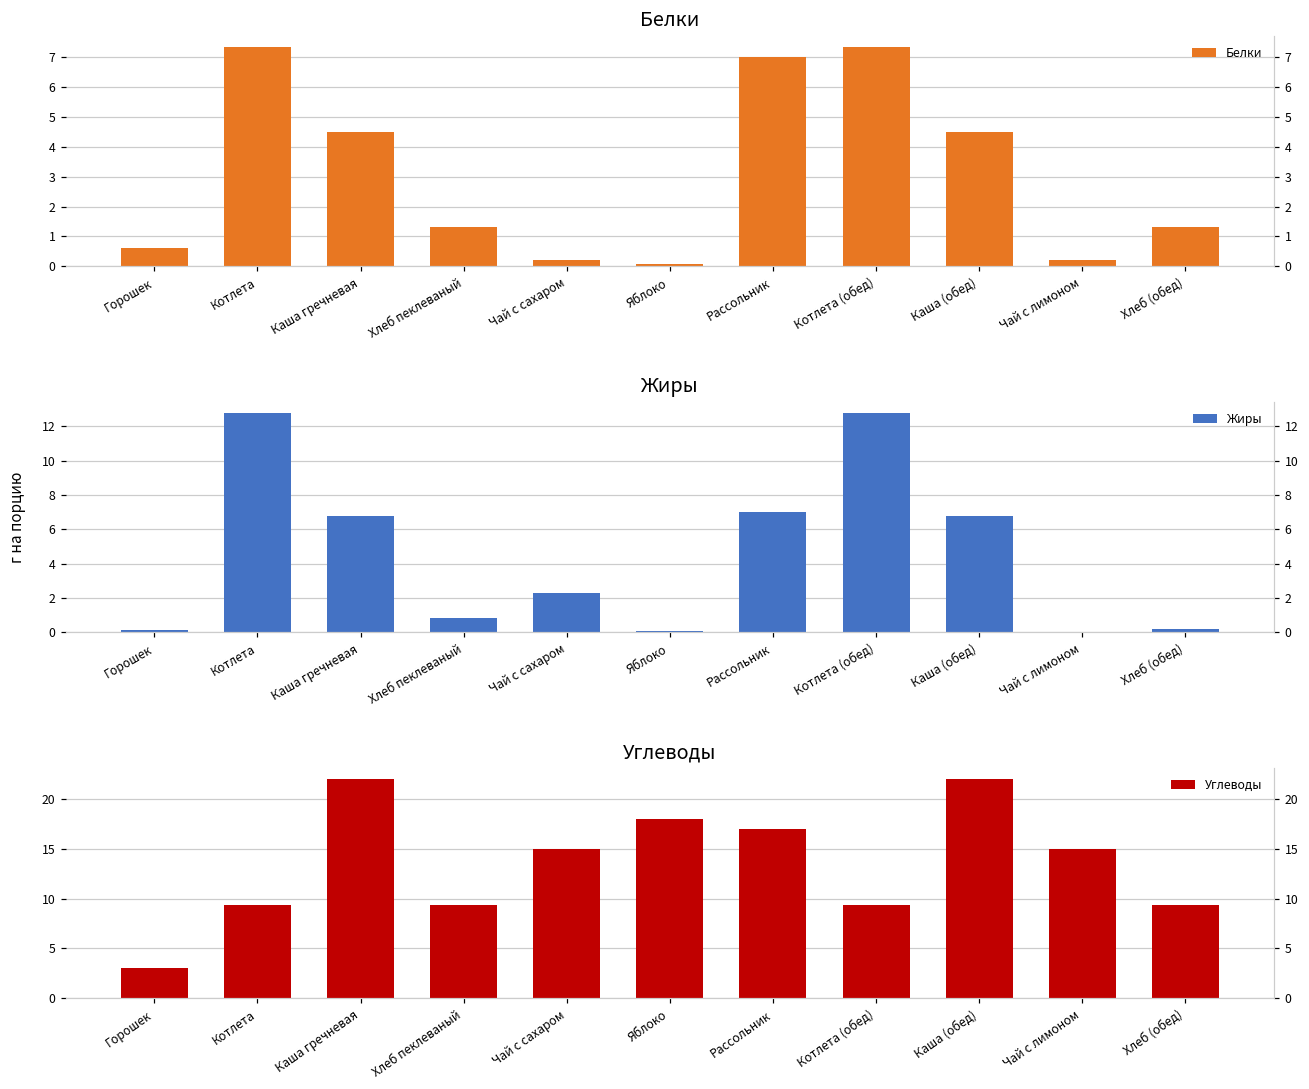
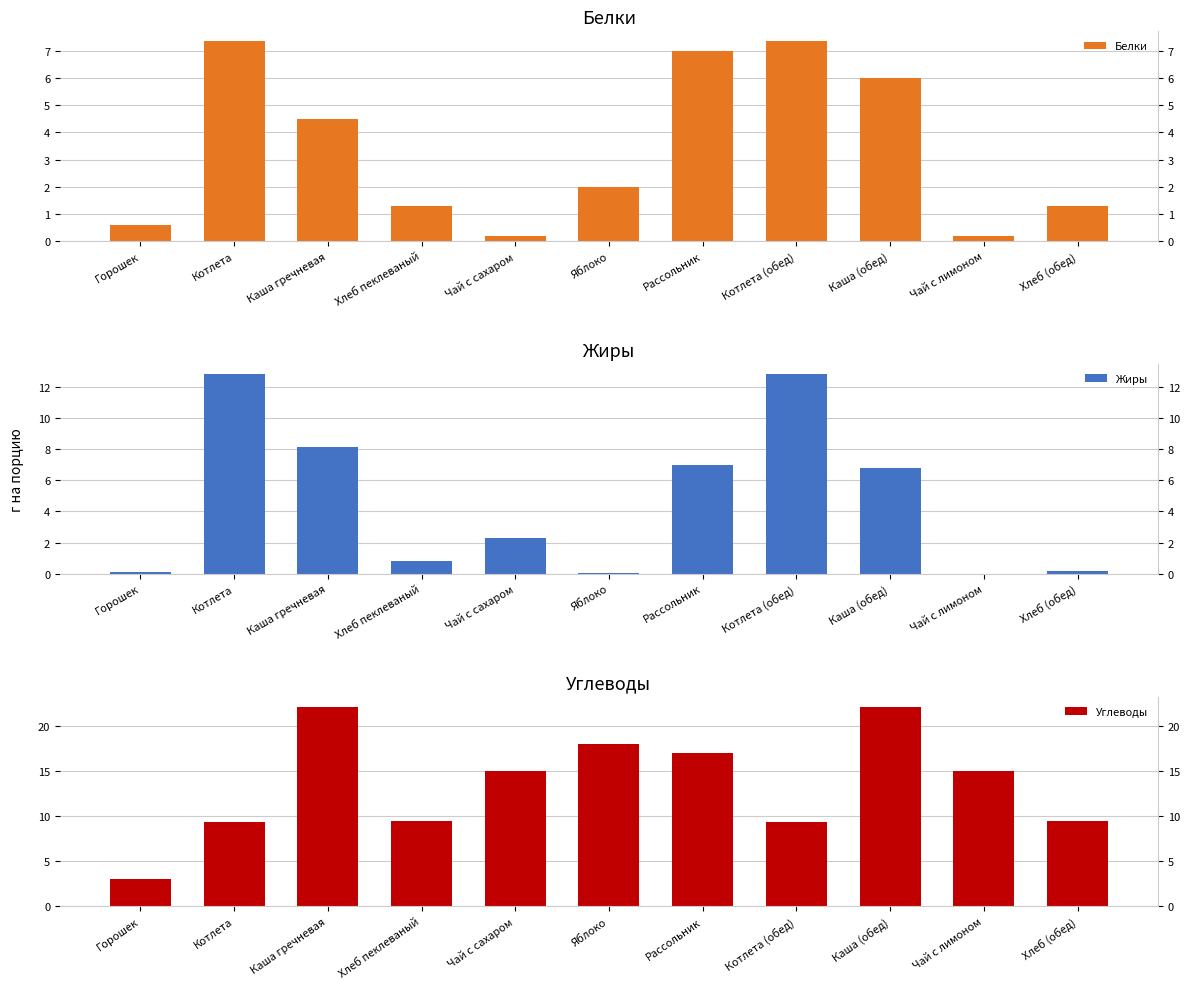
Белки, Яблоко: 0.1 -> 2.0
Белки, Каша (обед): 4.5 -> 6.0
Жиры, Каша гречневая: 6.8 -> 8.1
